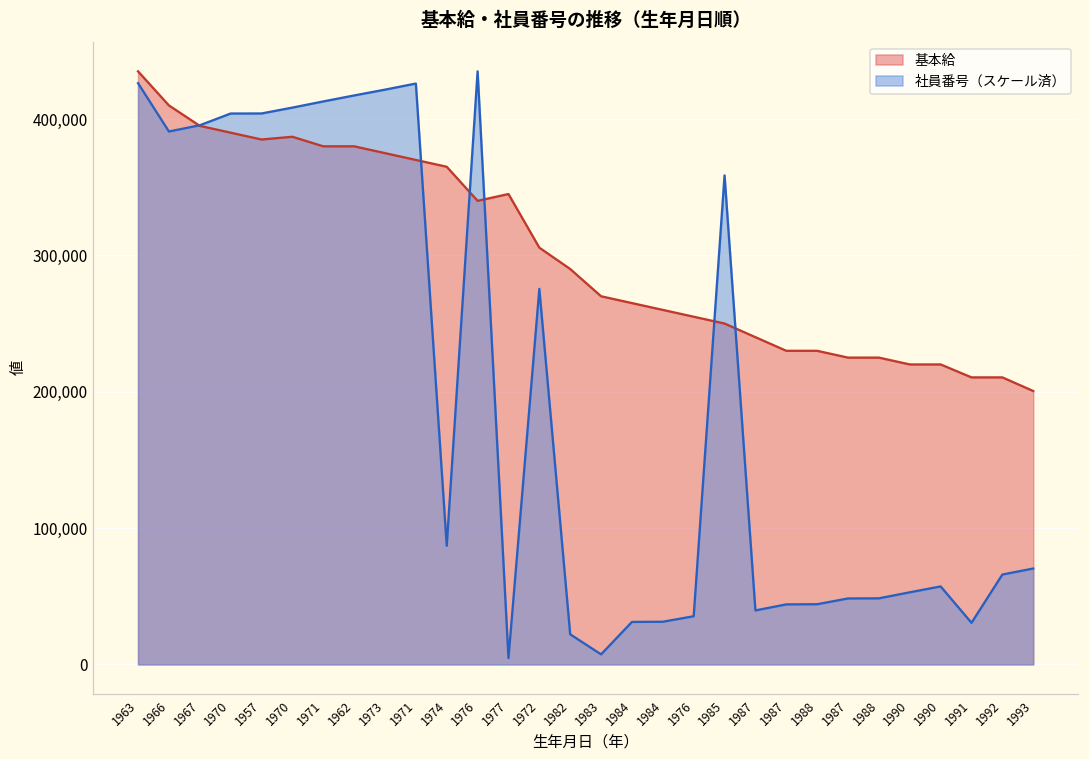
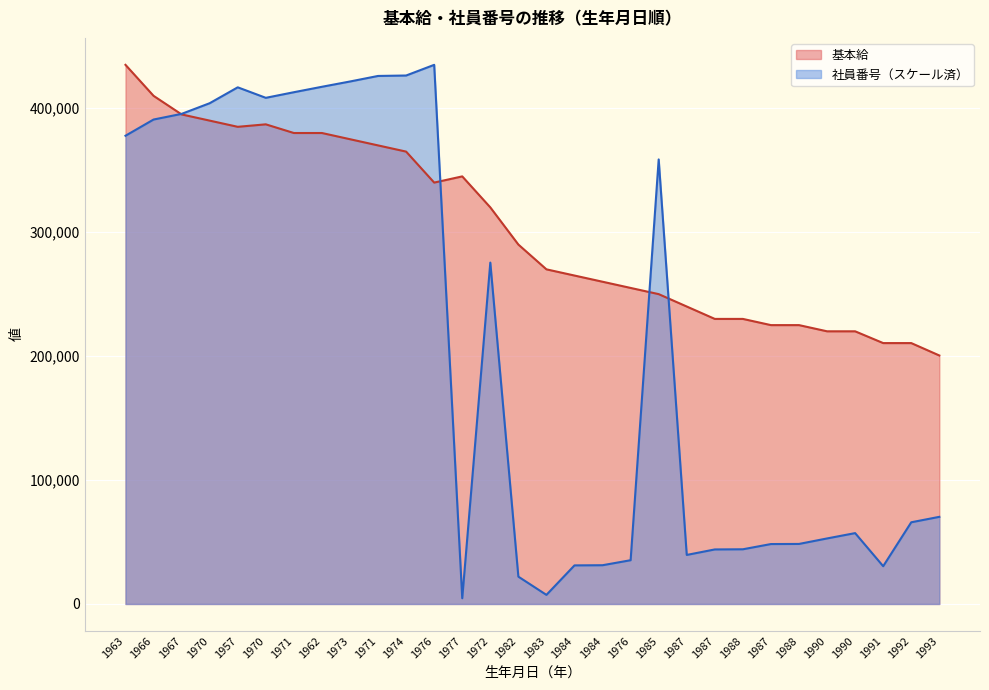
社員番号（スケール済）, 1963: 426,000 -> 378,000
社員番号（スケール済）, 1957: 404,000 -> 417,000
社員番号（スケール済）, 1974: 87,000 -> 426,000
基本給, 1972: 306,000 -> 320,000
